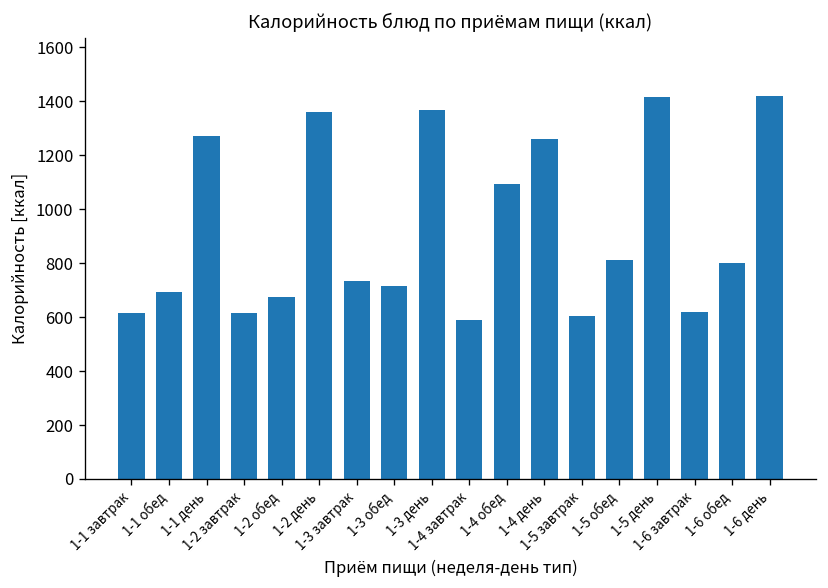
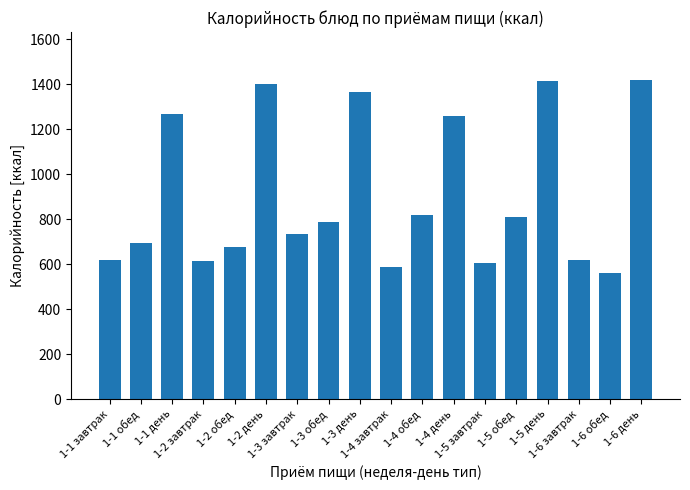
1-2 день: 1360 -> 1400
1-3 обед: 710 -> 790
1-4 обед: 1090 -> 820
1-6 обед: 800 -> 560
